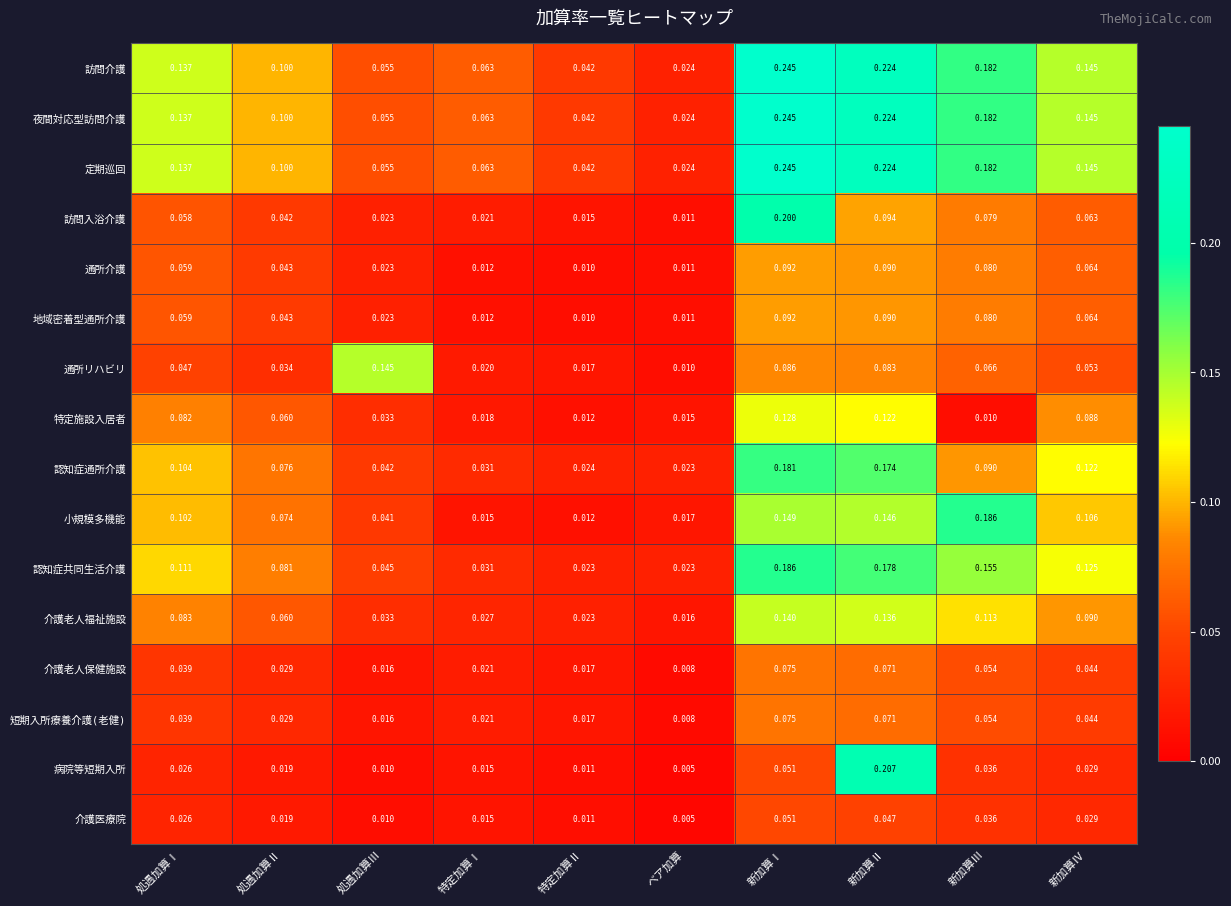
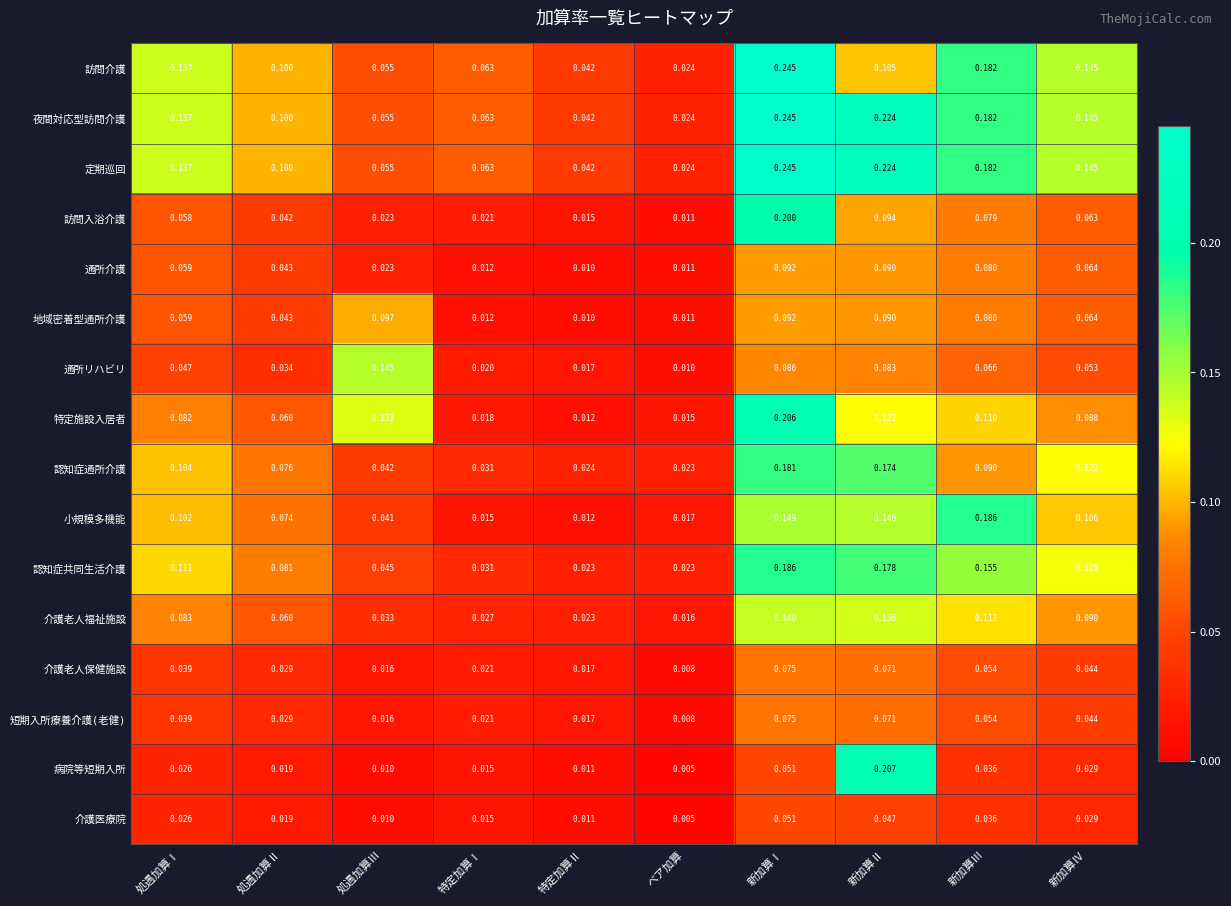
訪問介護, 新加算Ⅱ: 0.224 -> 0.105
地域密着型通所介護, 処遇加算Ⅲ: 0.023 -> 0.097
特定施設入居者, 処遇加算Ⅲ: 0.033 -> 0.133
特定施設入居者, 新加算Ⅰ: 0.128 -> 0.206
特定施設入居者, 新加算Ⅲ: 0.010 -> 0.110
